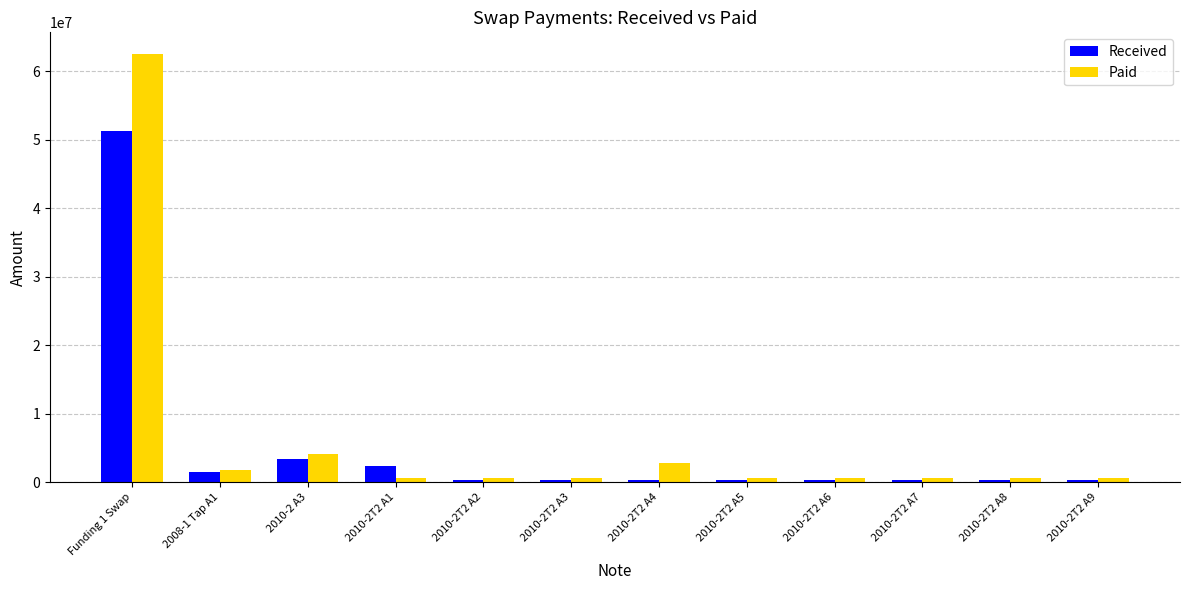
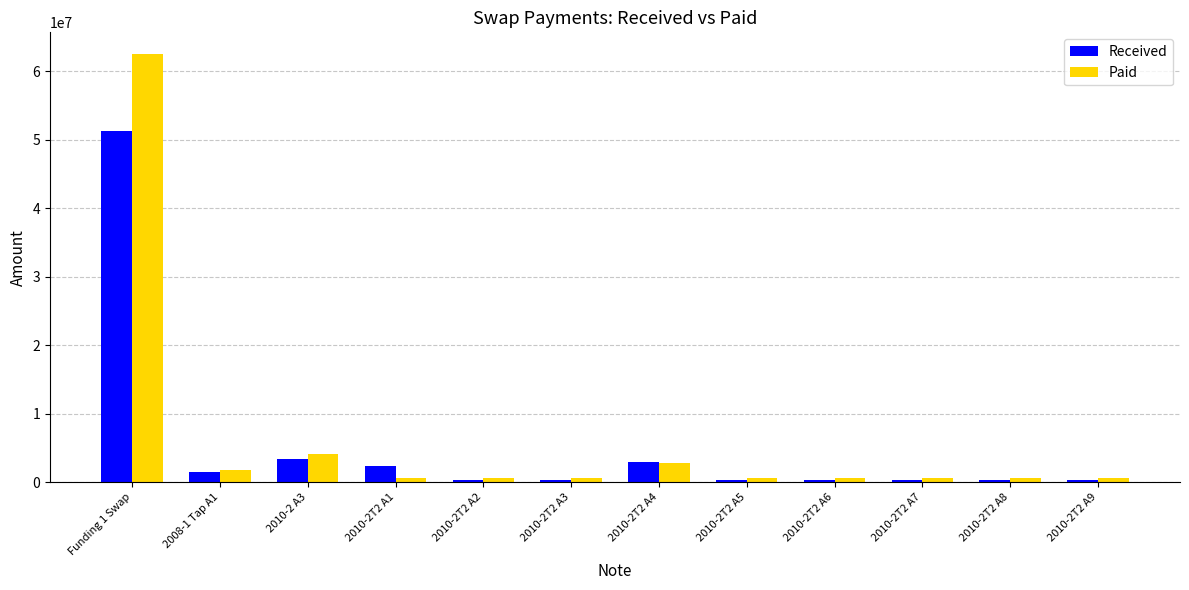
Received, 2010-2T2 A4: 0 -> 3000000
